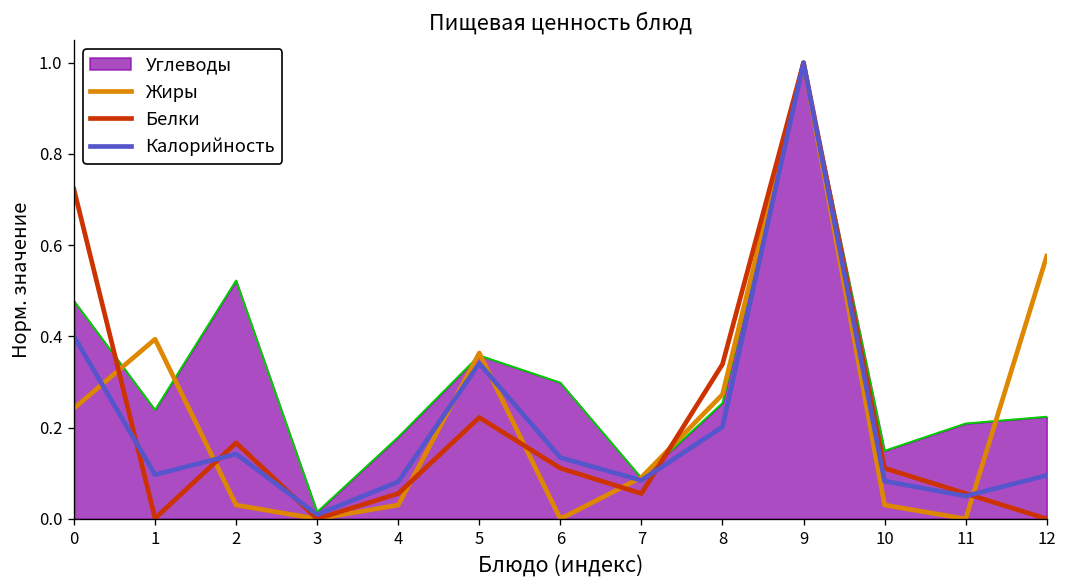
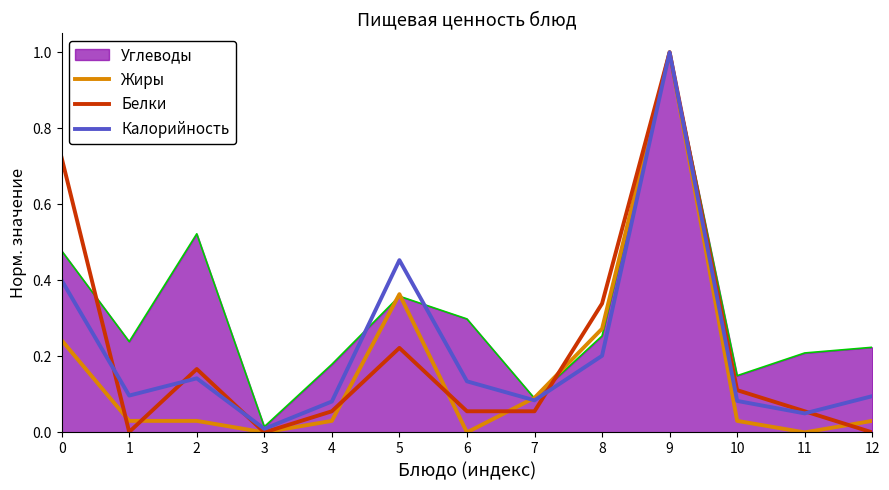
Жиры, 1: 0.39 -> 0.03
Калорийность, 5: 0.34 -> 0.45
Белки, 6: 0.11 -> 0.06
Жиры, 12: 0.58 -> 0.03
